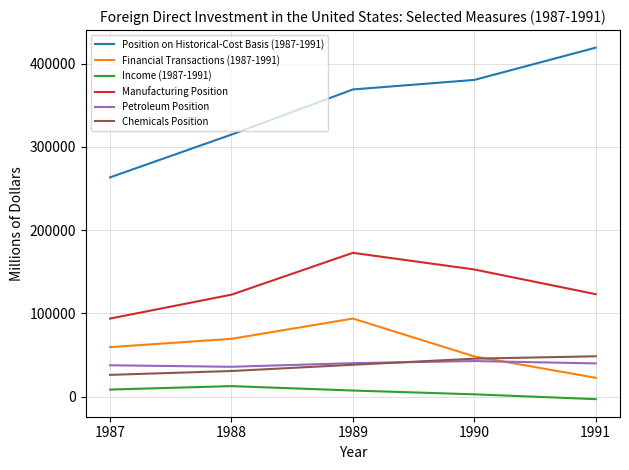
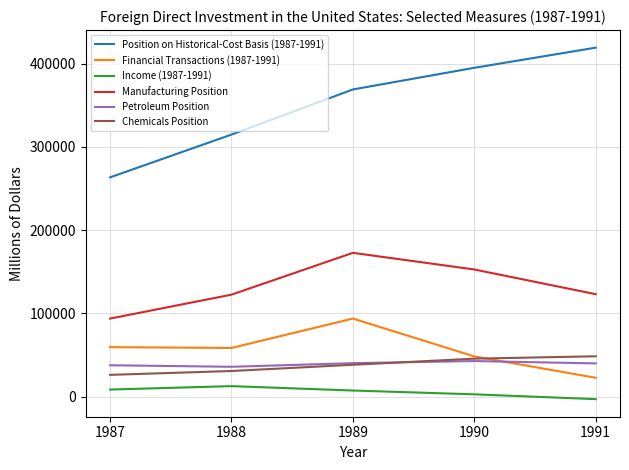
Financial Transactions (1987-1991), 1988: 70000 -> 60000
Position on Historical-Cost Basis (1987-1991), 1990: 380000 -> 390000
